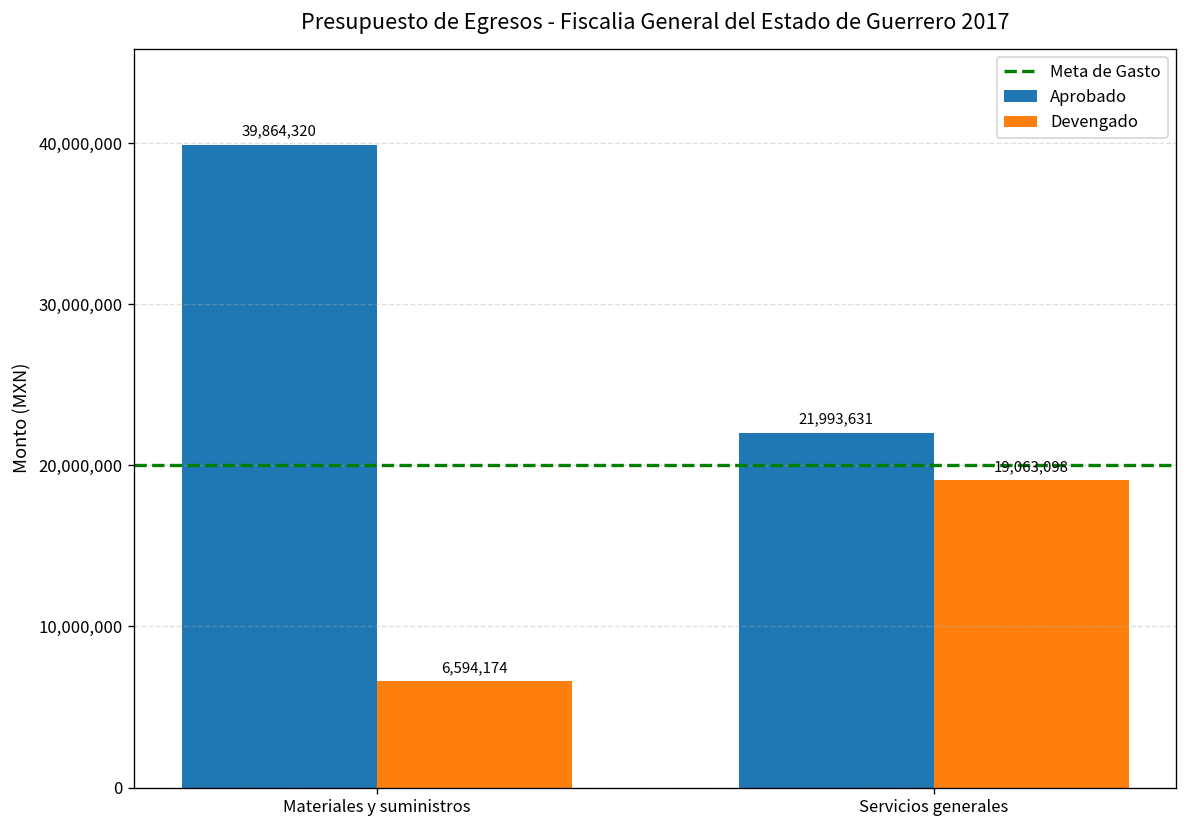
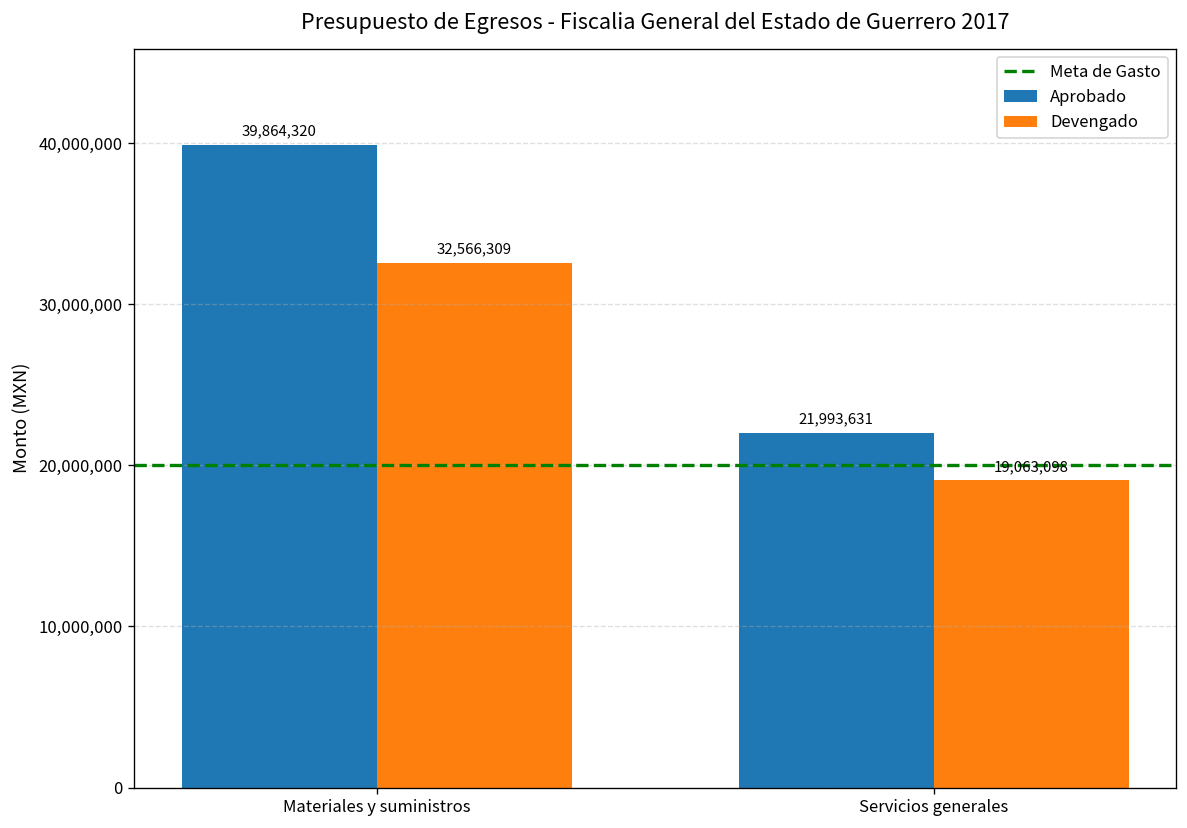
Devengado, Materiales y suministros: 6,594,174 -> 32,566,309
